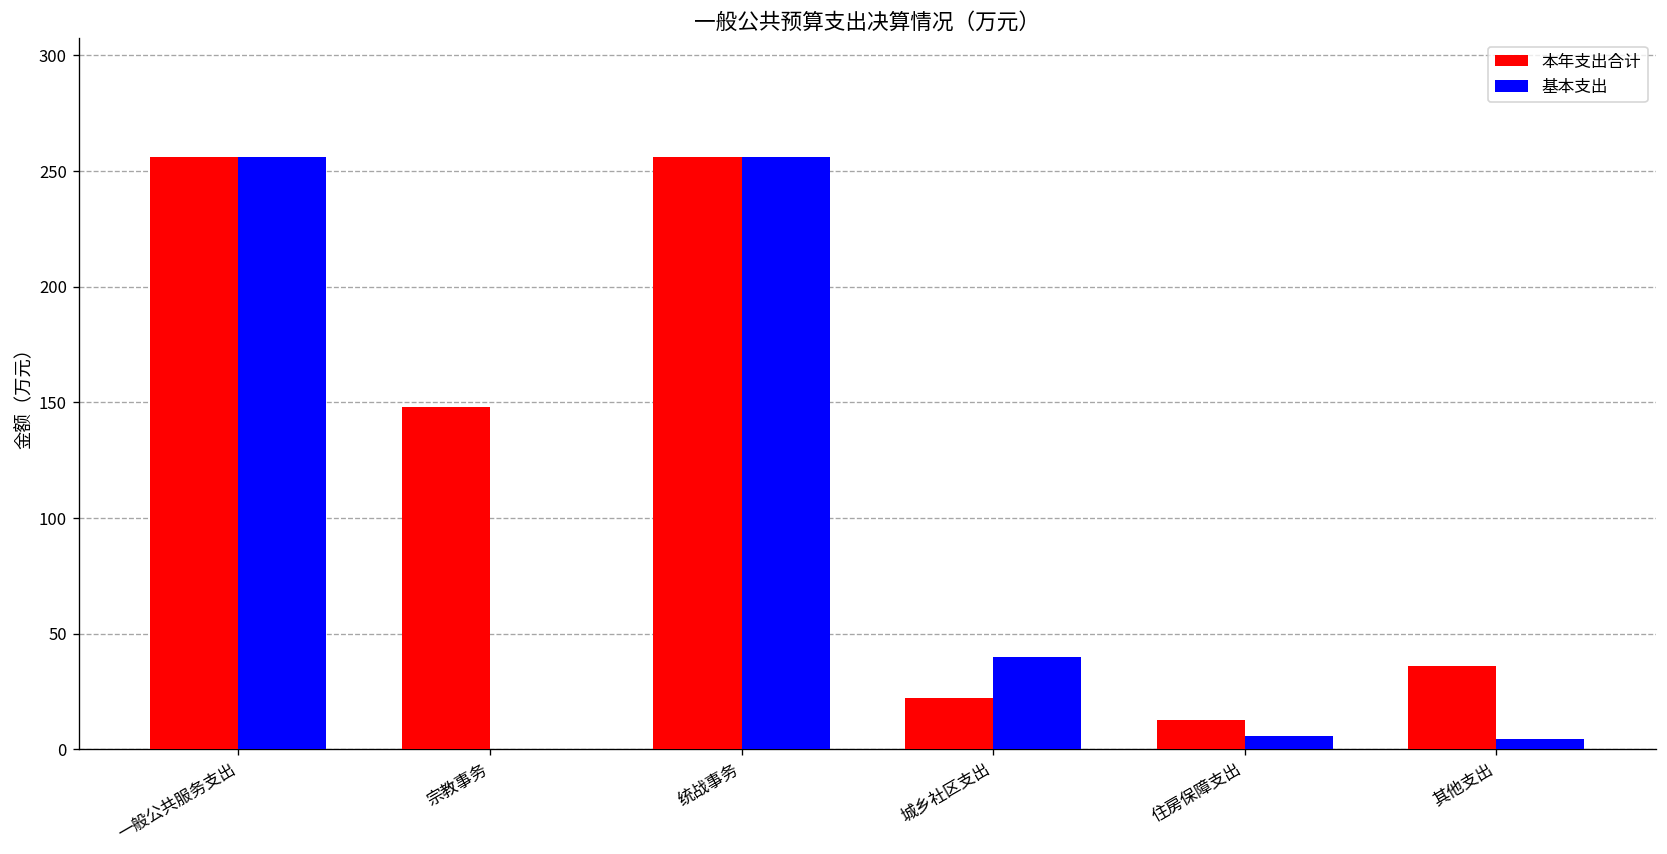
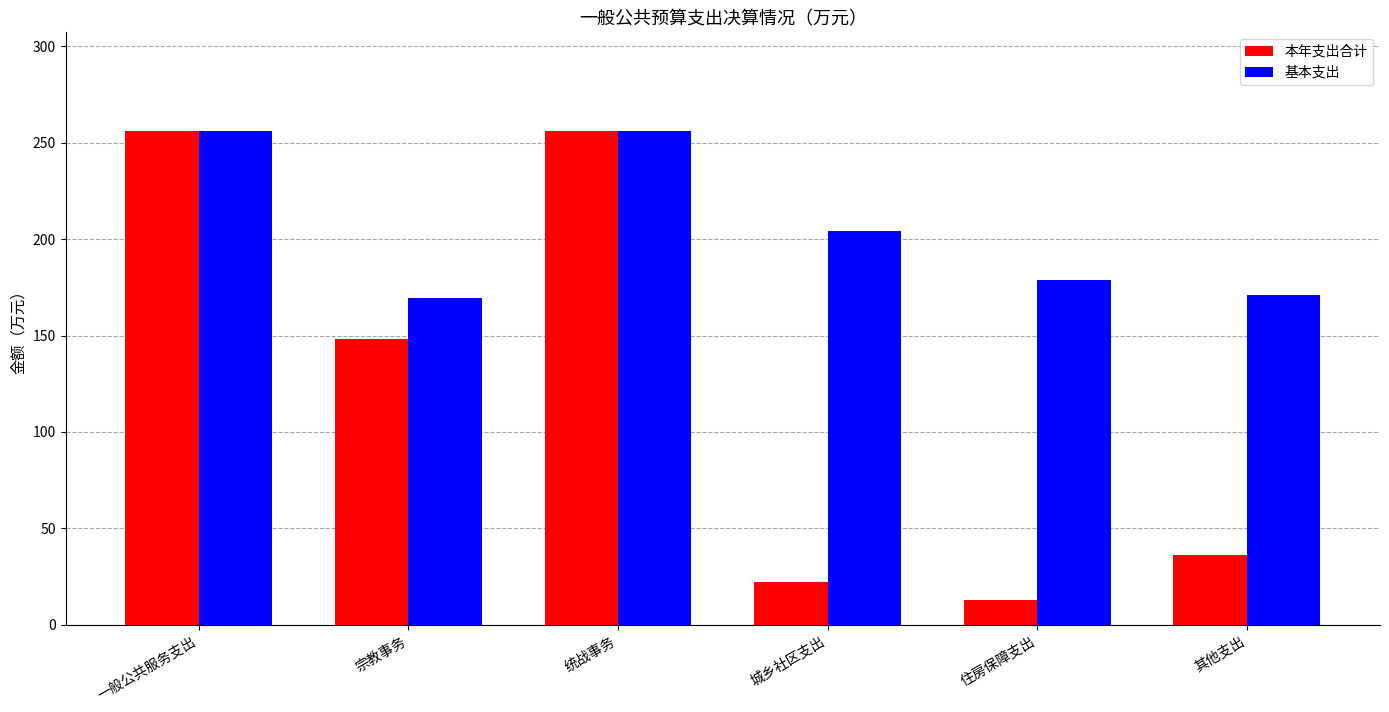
基本支出, 宗教事务: 0 -> 169
基本支出, 城乡社区支出: 40 -> 204
基本支出, 住房保障支出: 6 -> 179
基本支出, 其他支出: 4 -> 171
